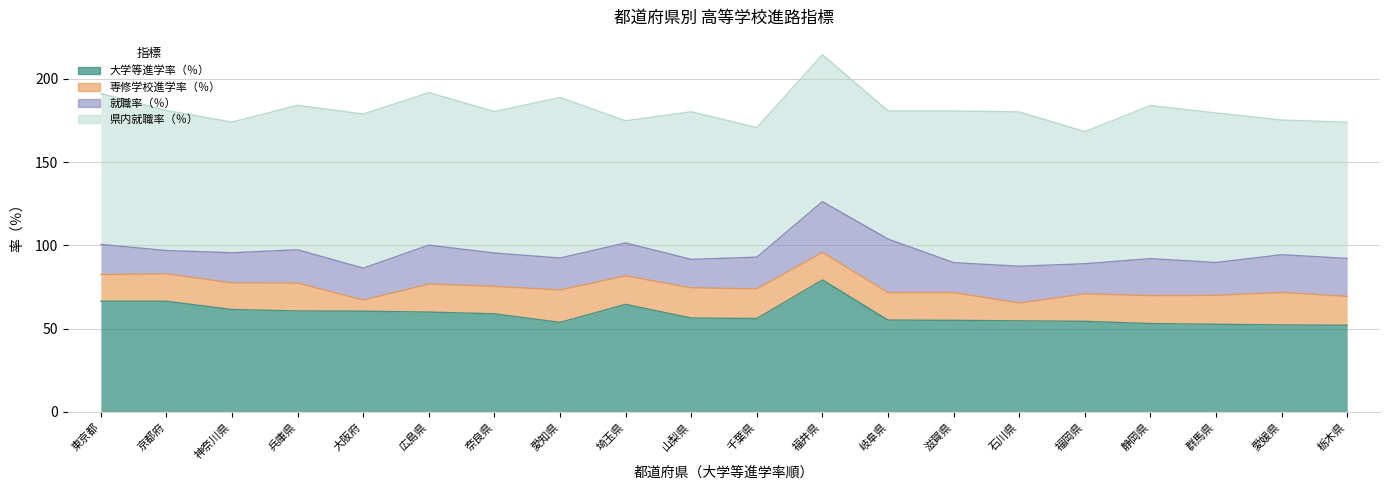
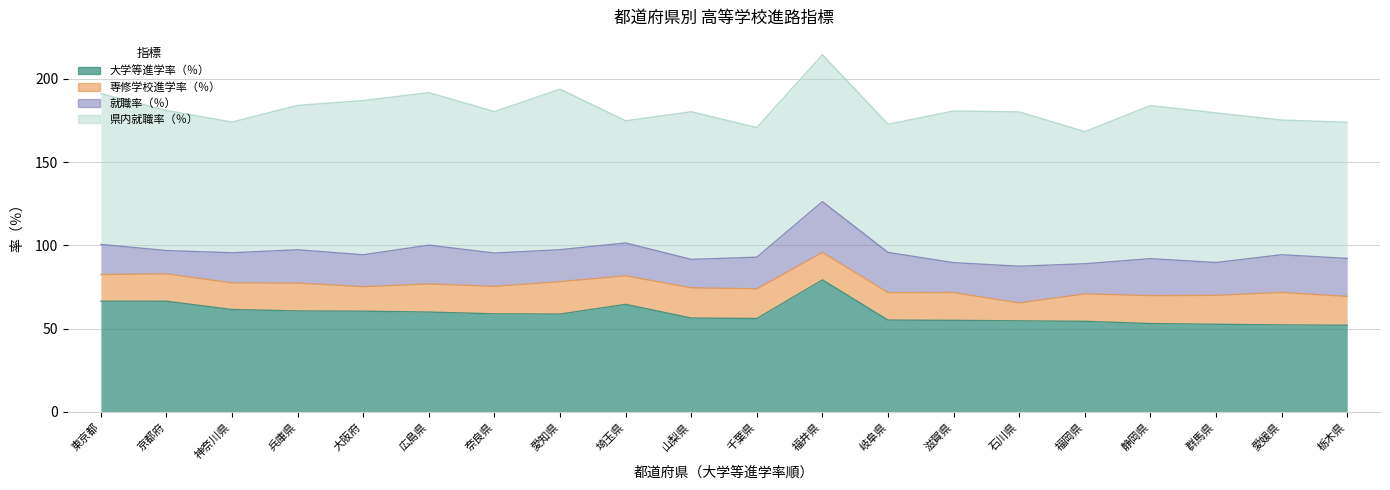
専修学校進学率（％）, 大阪府: 7 -> 15
大学等進学率（％）, 愛知県: 54 -> 59
就職率（％）, 岐阜県: 32 -> 24
